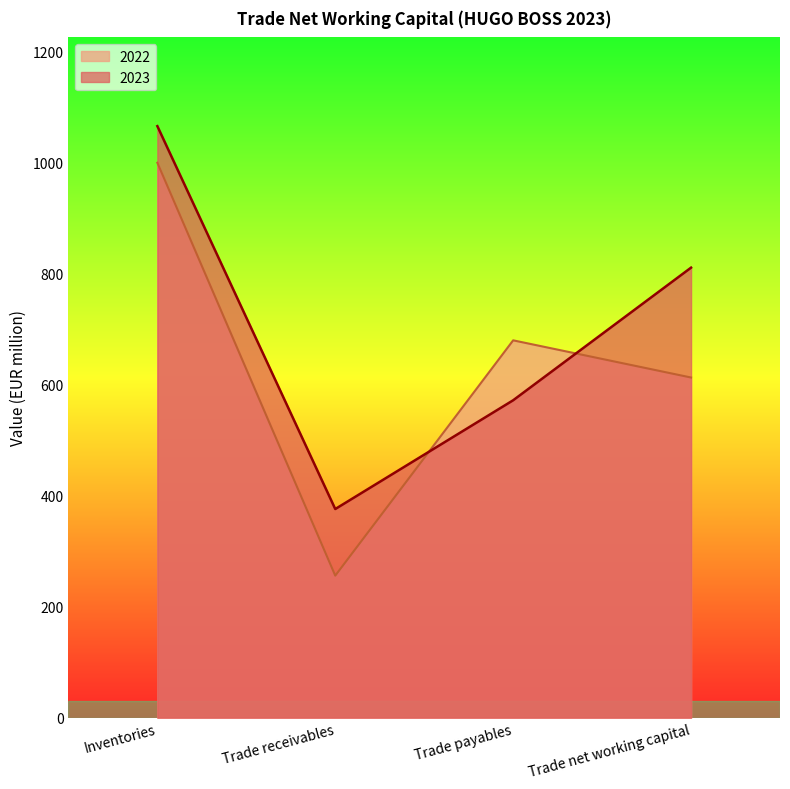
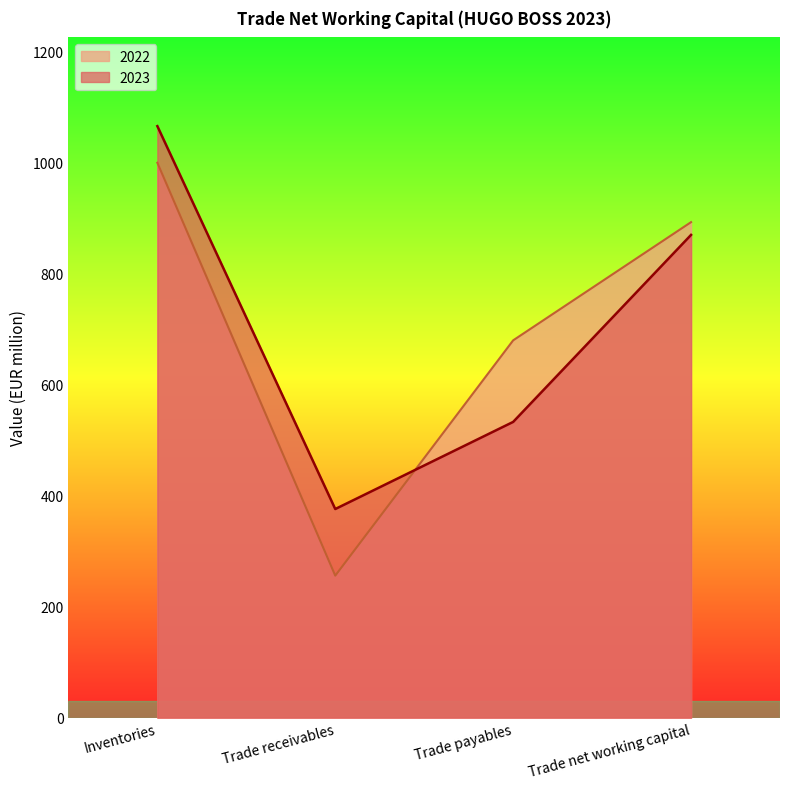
2023, Trade payables: 570 -> 530
2022, Trade net working capital: 610 -> 890
2023, Trade net working capital: 810 -> 870
